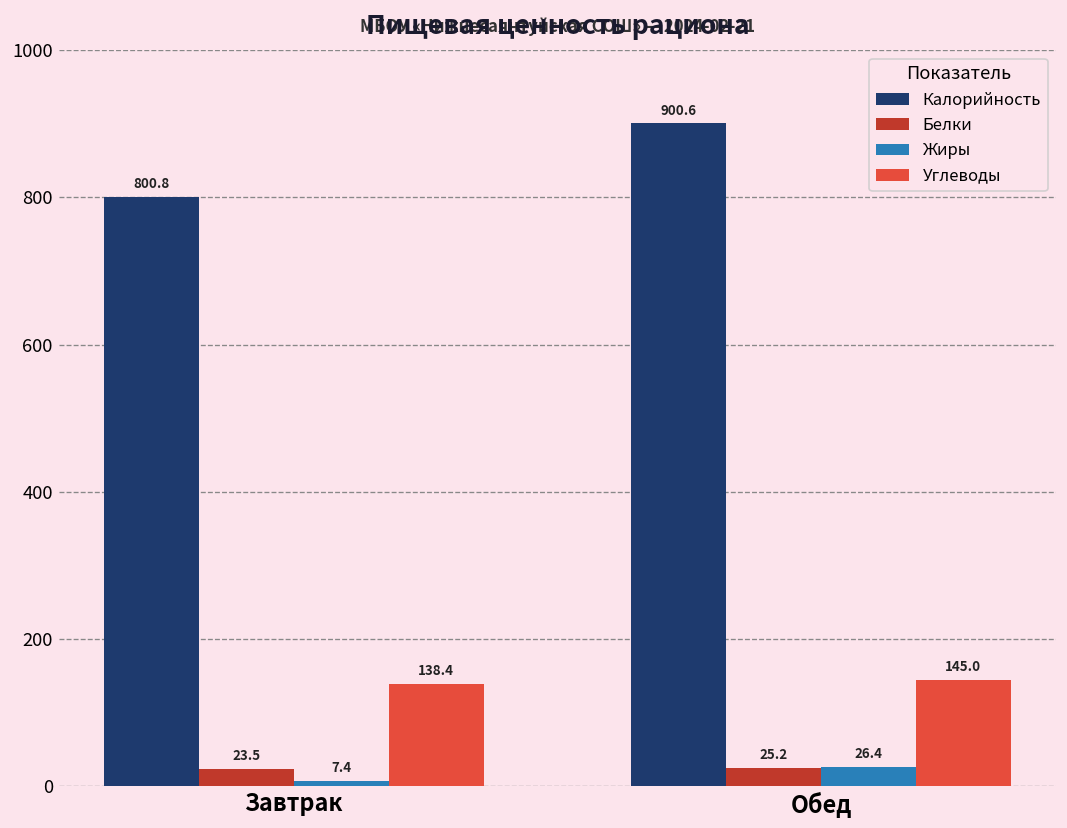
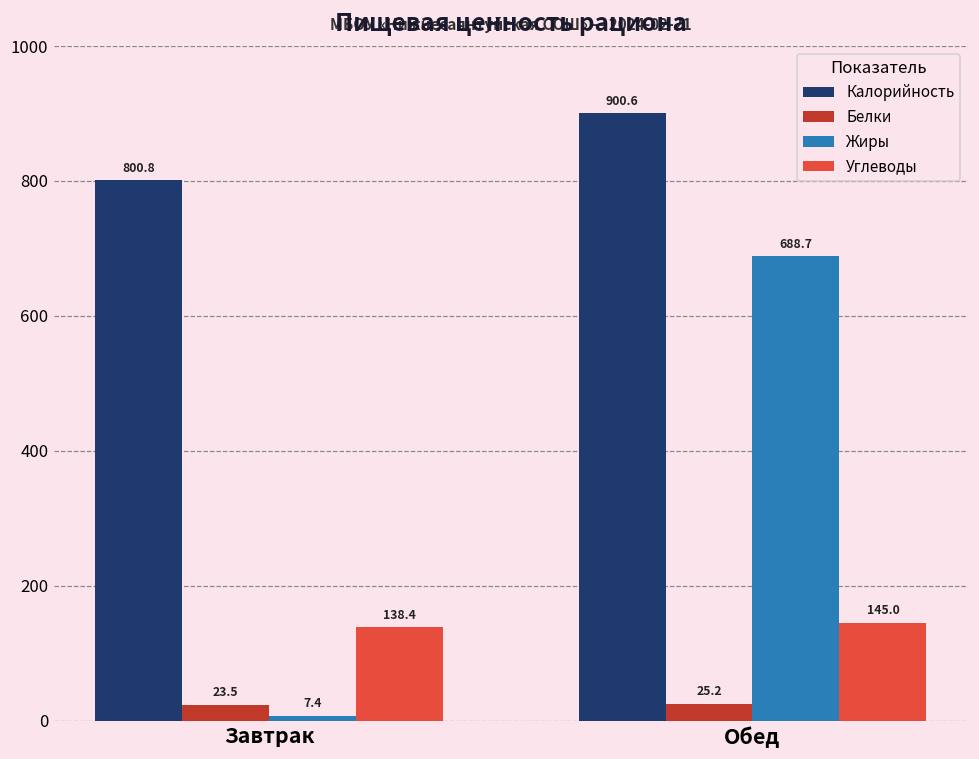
Жиры, Обед: 26.4 -> 688.7
